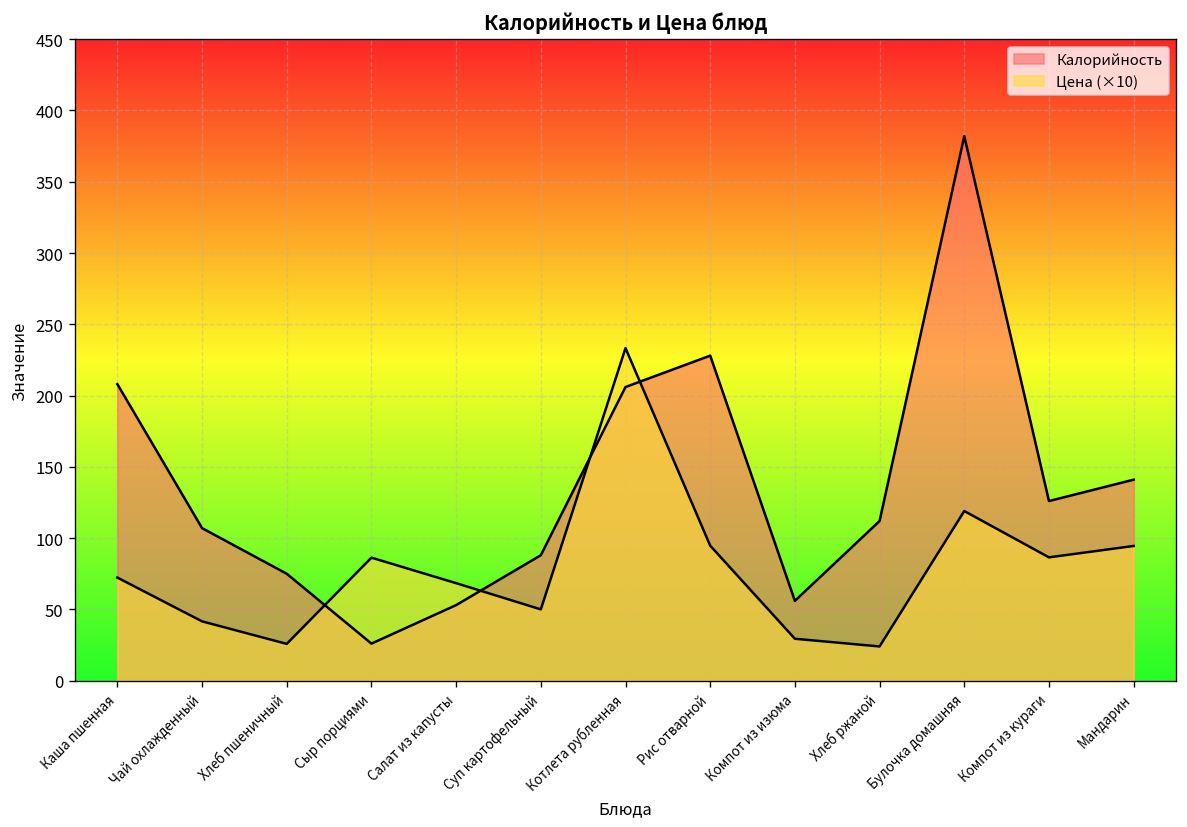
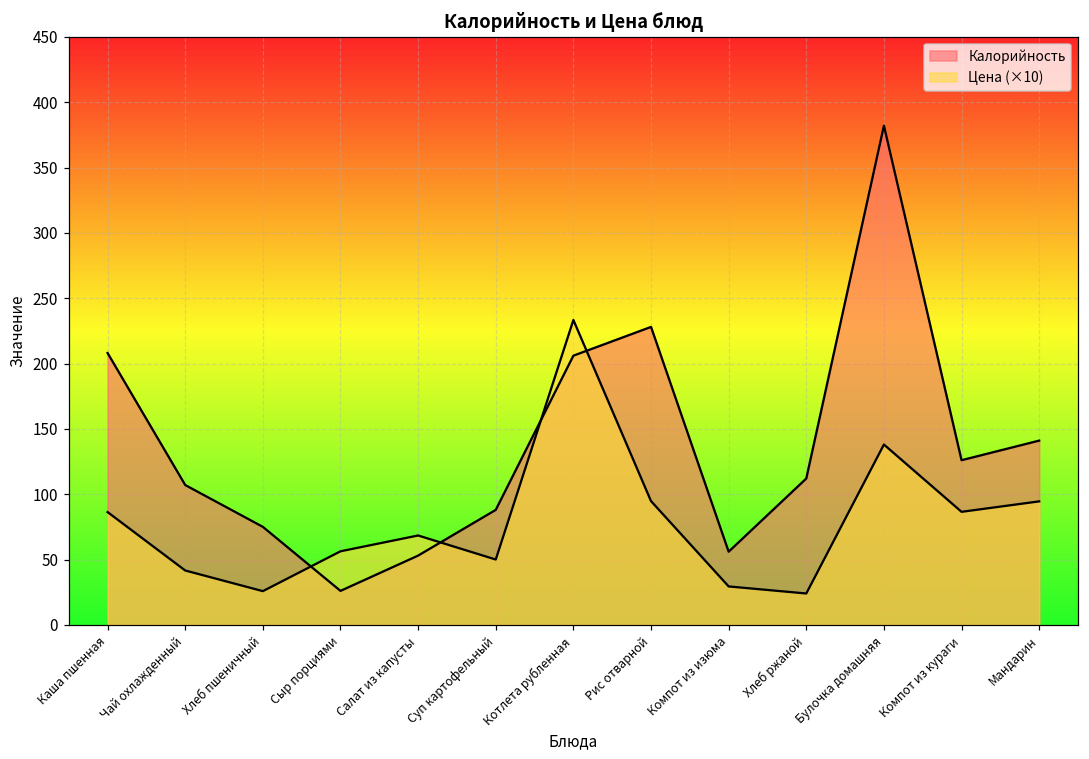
Цена (×10), Каша пшенная: 72 -> 86
Цена (×10), Сыр порциями: 86 -> 56
Цена (×10), Булочка домашняя: 119 -> 138
